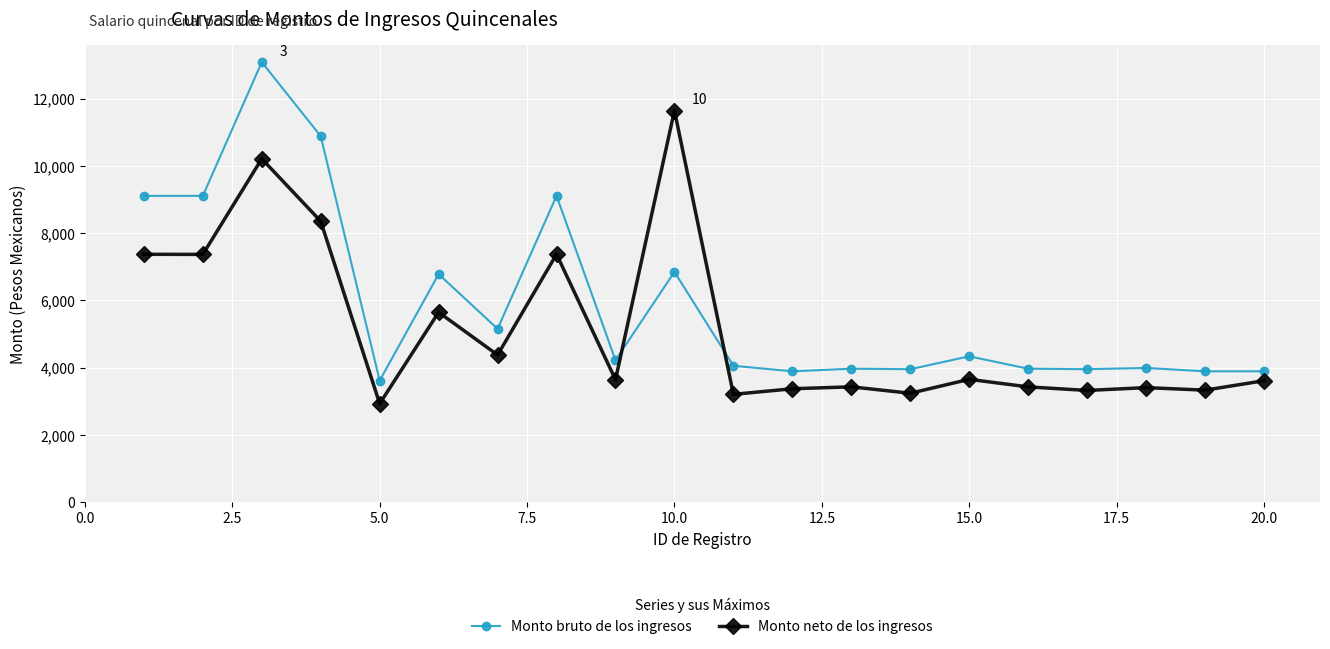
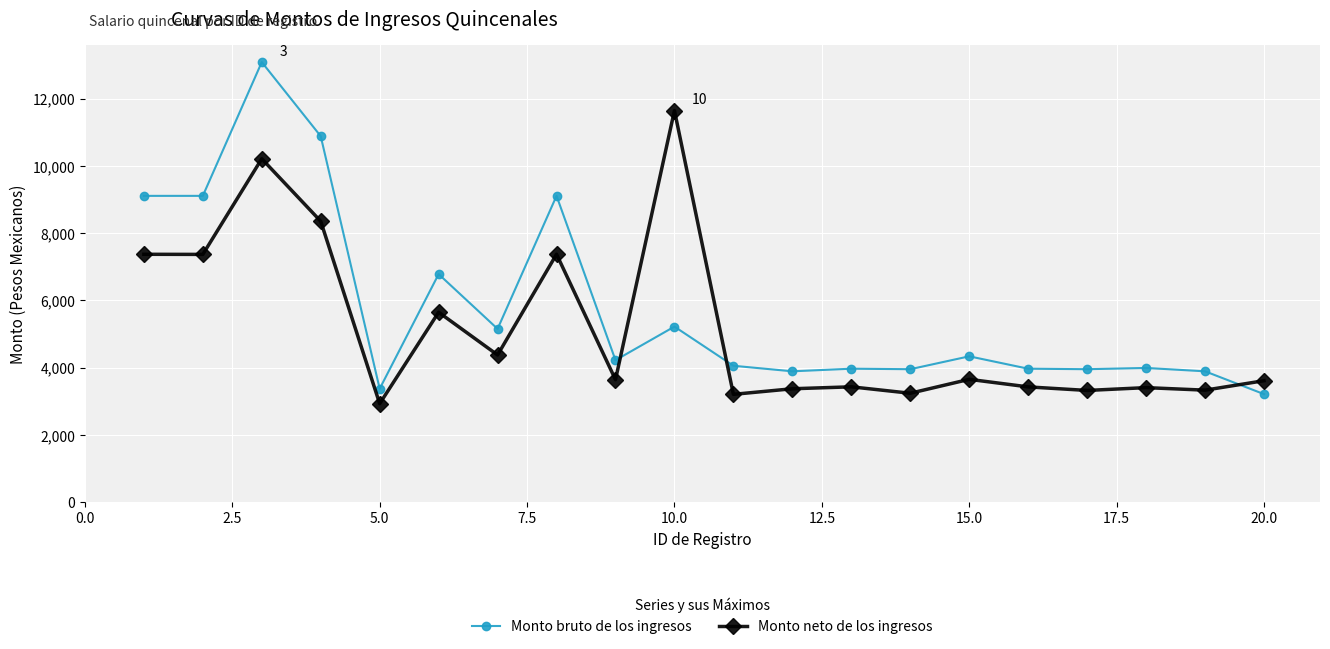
Monto bruto de los ingresos, 5.0: 3,600 -> 3,400
Monto bruto de los ingresos, 10.0: 6,800 -> 5,200
Monto bruto de los ingresos, 20.0: 3,900 -> 3,200
